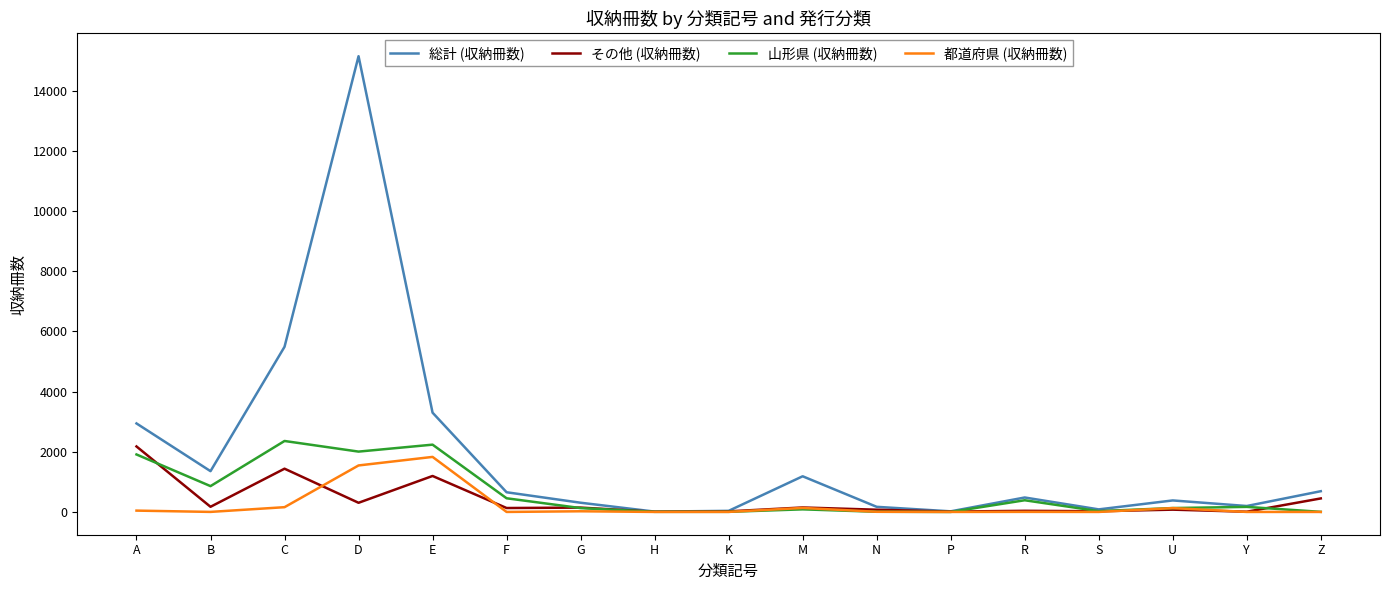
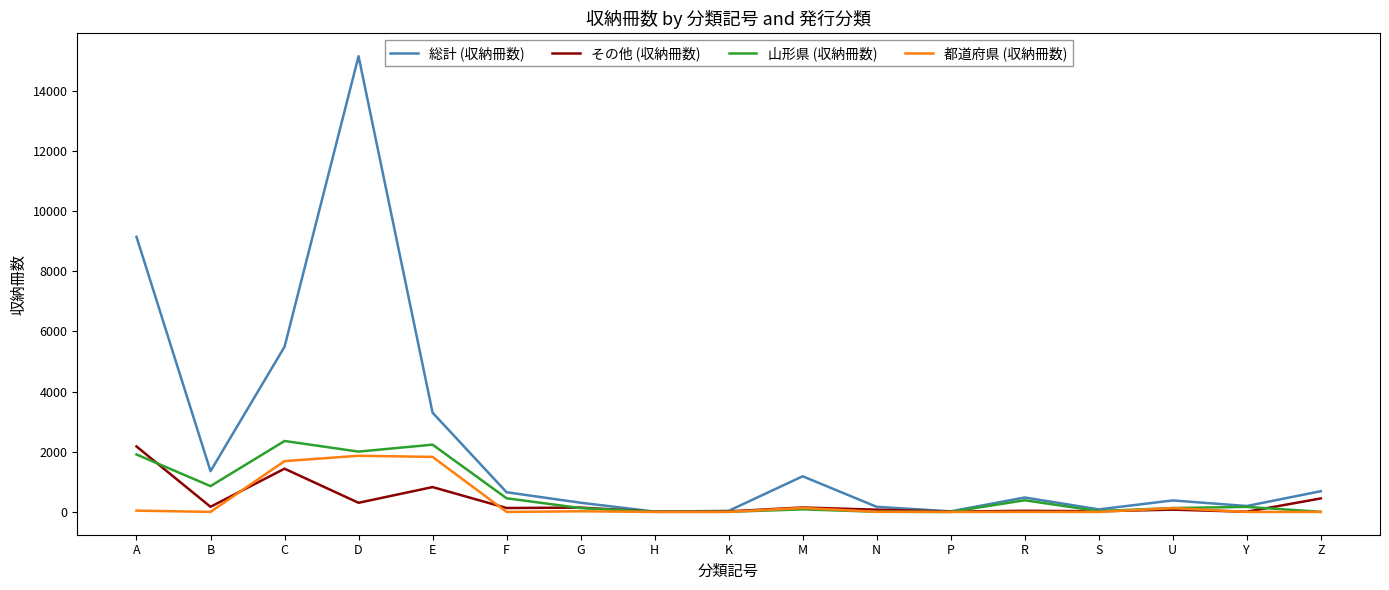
総計 (収納冊数), A: 2900 -> 9100
都道府県 (収納冊数), C: 200 -> 1700
都道府県 (収納冊数), D: 1500 -> 1900
その他 (収納冊数), E: 1200 -> 800
